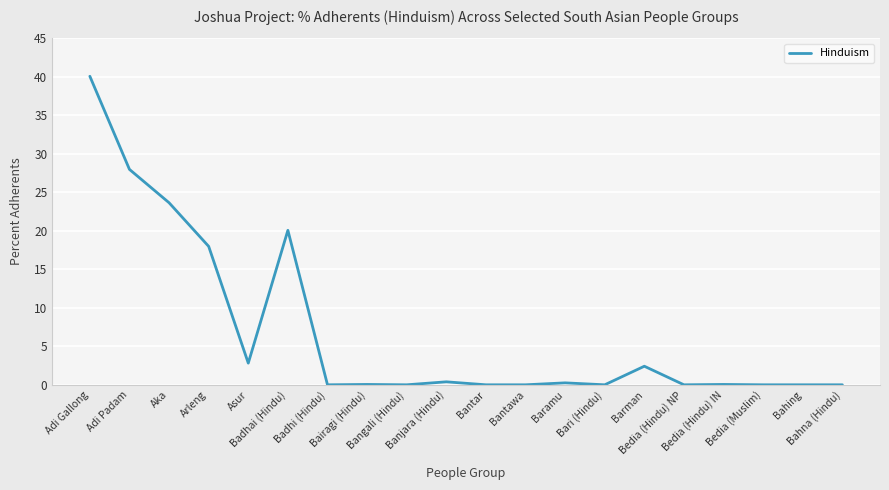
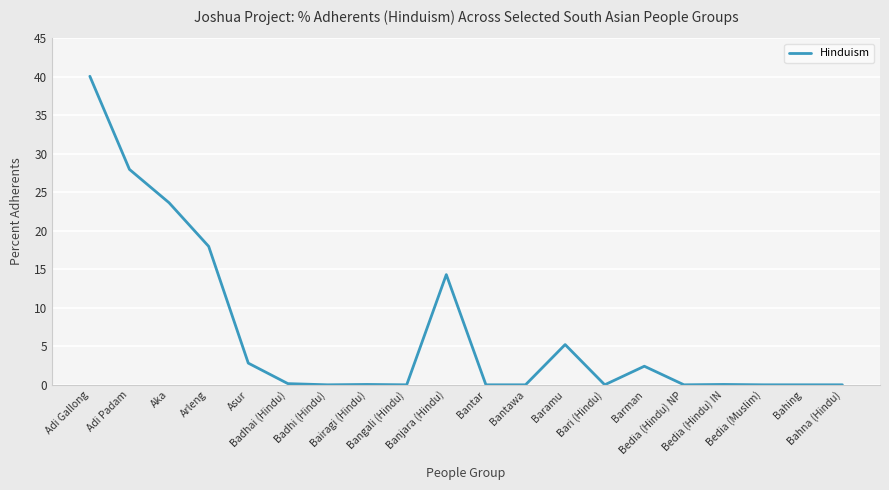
Badhai (Hindu): 20 -> 0
Banjara (Hindu): 0 -> 14
Baramu: 0 -> 5
